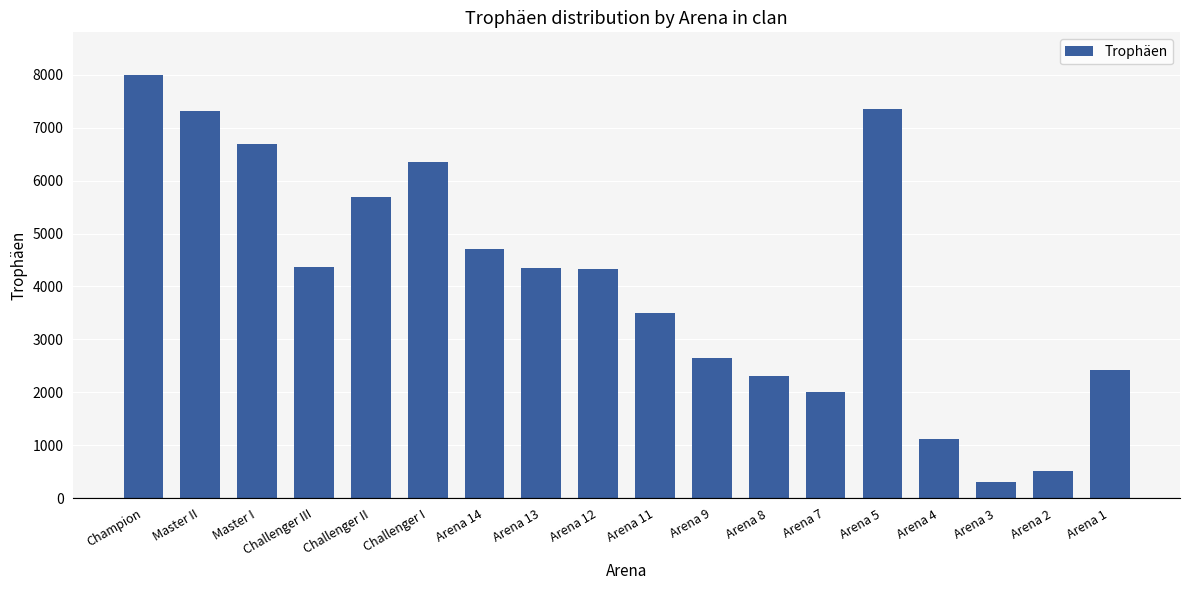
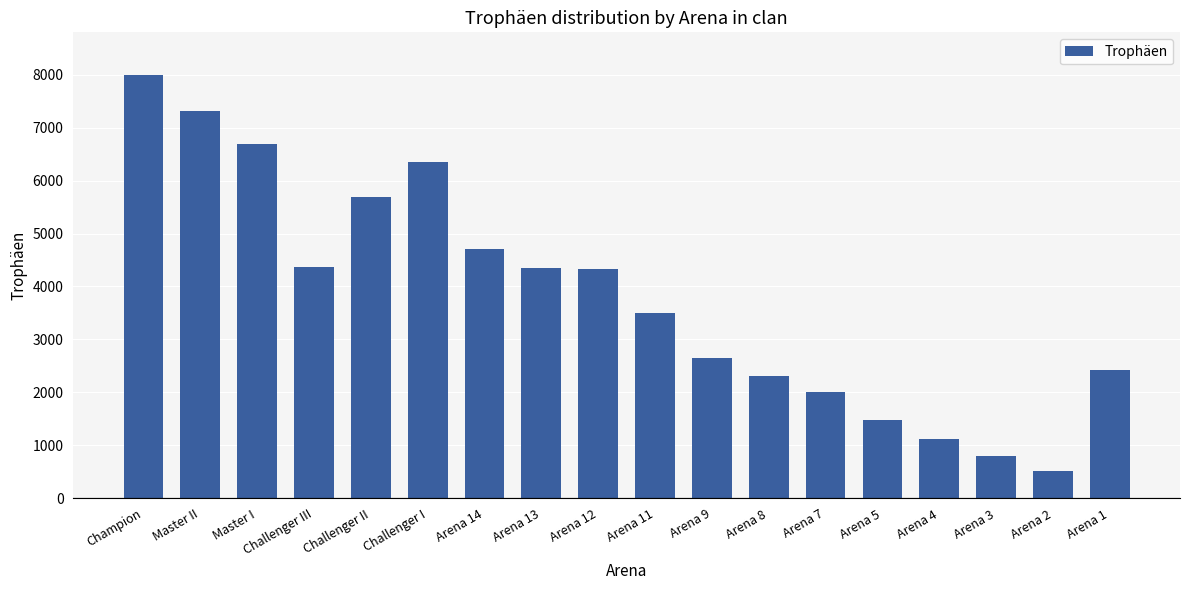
Arena 5: 7400 -> 1500
Arena 3: 300 -> 800
